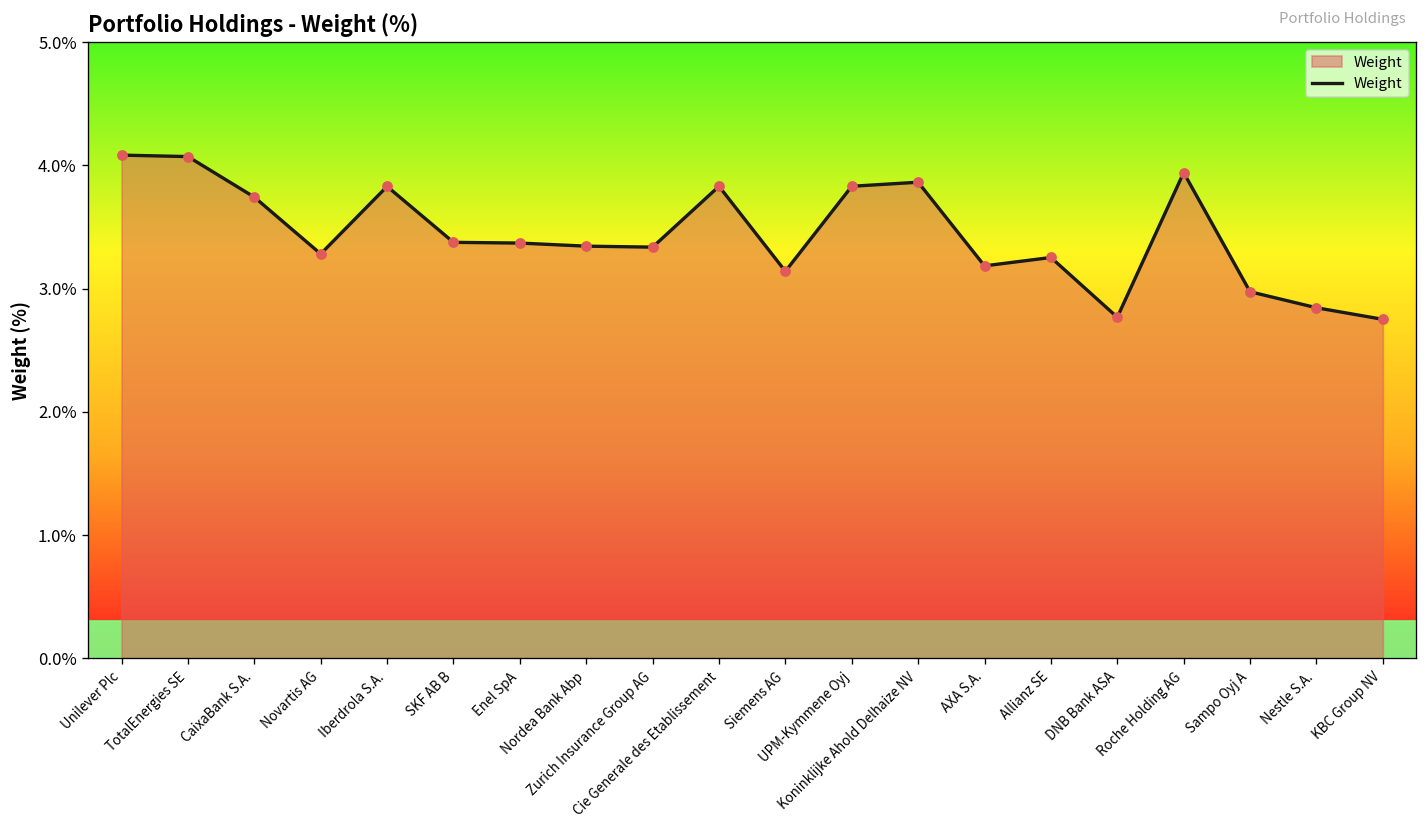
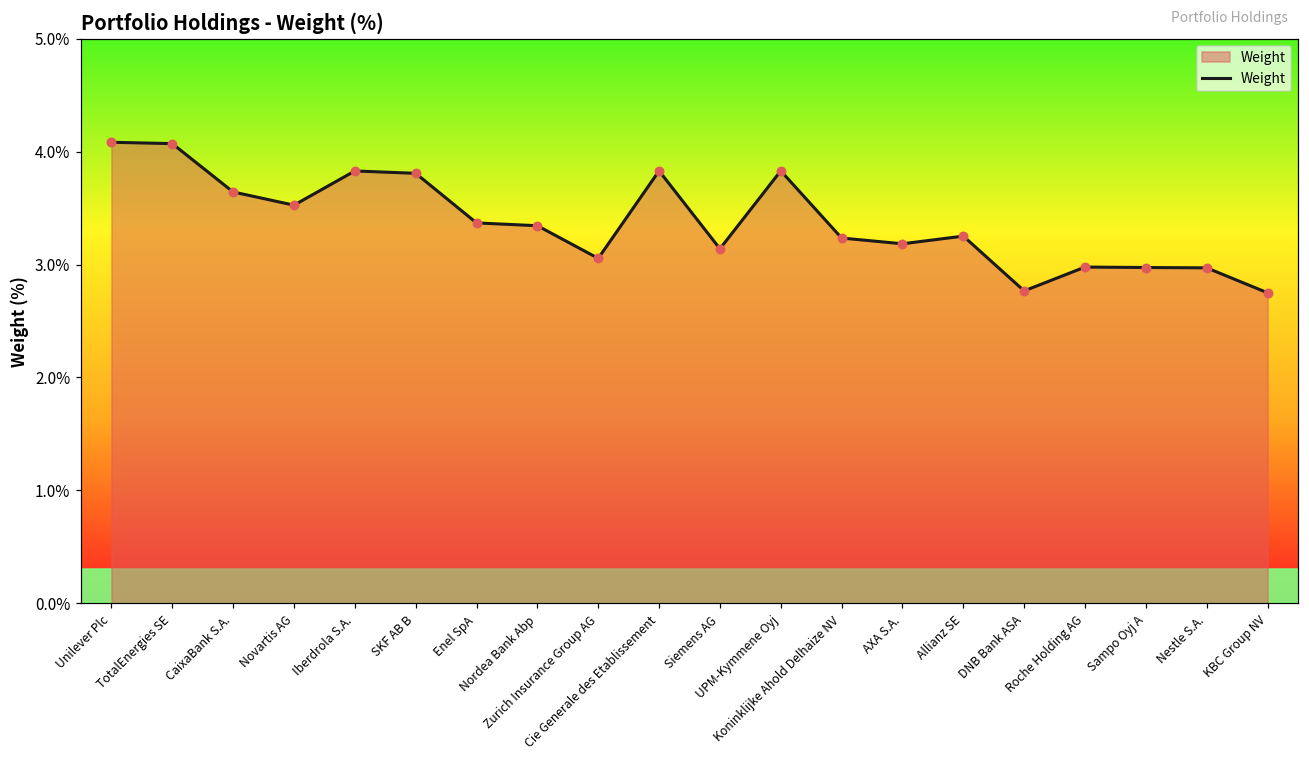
CaixaBank S.A.: 3.74% -> 3.64%
Novartis AG: 3.28% -> 3.53%
SKF AB B: 3.38% -> 3.81%
Zurich Insurance Group AG: 3.34% -> 3.06%
Koninklijke Ahold Delhaize NV: 3.86% -> 3.24%
Roche Holding AG: 3.94% -> 2.98%
Nestle S.A.: 2.84% -> 2.97%
